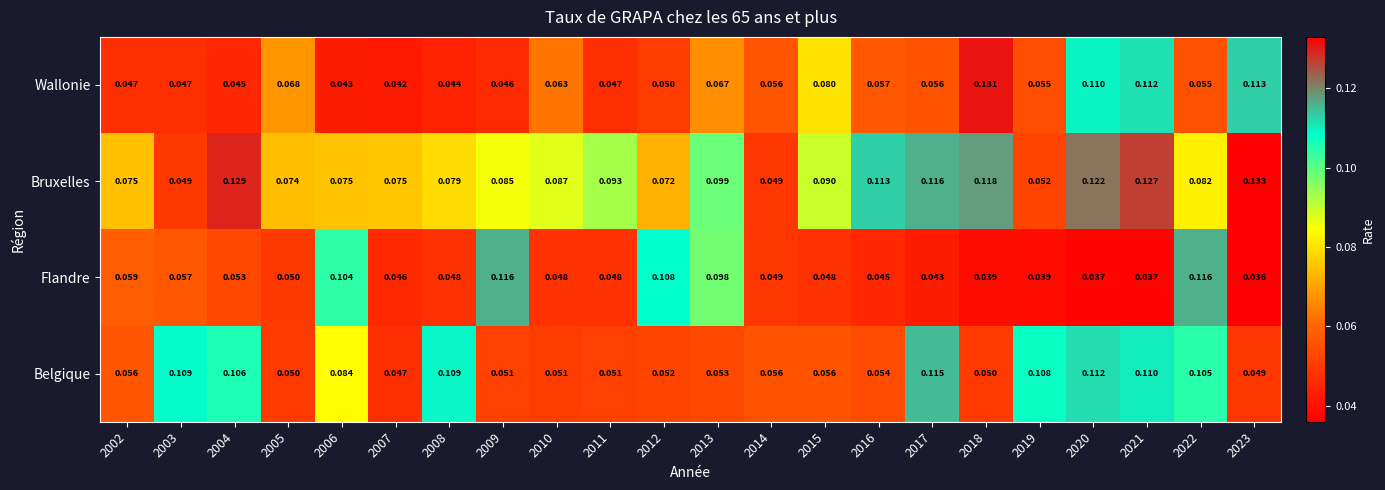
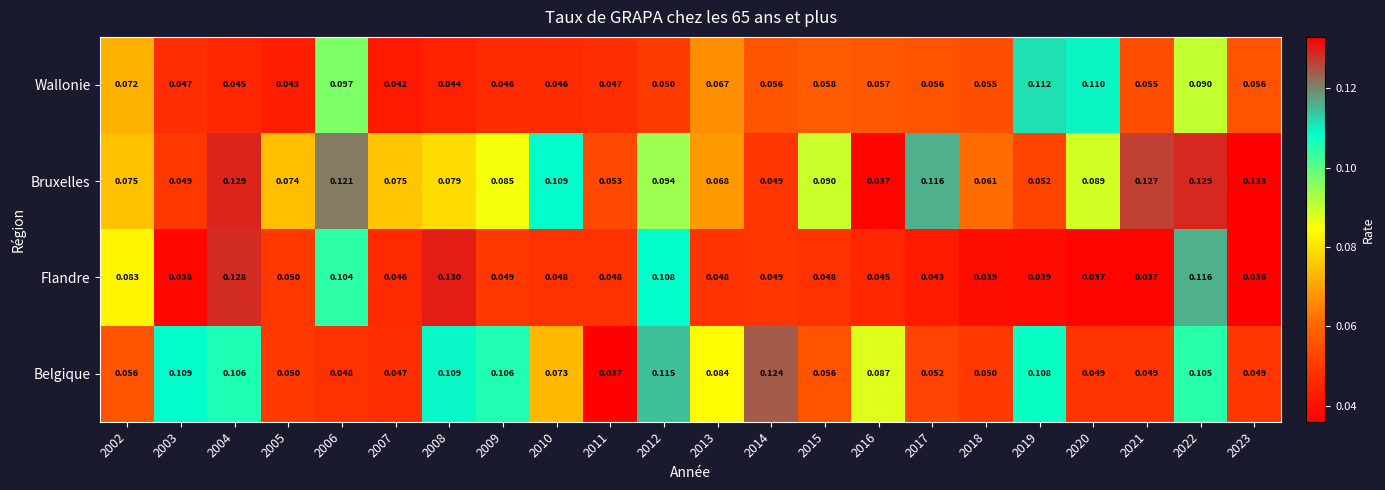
Wallonie, 2002: 0.047 -> 0.072
Wallonie, 2005: 0.068 -> 0.043
Wallonie, 2006: 0.043 -> 0.097
Wallonie, 2010: 0.063 -> 0.046
Wallonie, 2015: 0.080 -> 0.058
Wallonie, 2018: 0.131 -> 0.055
Wallonie, 2019: 0.055 -> 0.112
Wallonie, 2021: 0.112 -> 0.055
Wallonie, 2022: 0.055 -> 0.090
Wallonie, 2023: 0.113 -> 0.056
Bruxelles, 2006: 0.075 -> 0.121
Bruxelles, 2010: 0.087 -> 0.109
Bruxelles, 2011: 0.093 -> 0.053
Bruxelles, 2012: 0.072 -> 0.094
Bruxelles, 2013: 0.099 -> 0.068
Bruxelles, 2016: 0.113 -> 0.037
Bruxelles, 2018: 0.118 -> 0.061
Bruxelles, 2020: 0.122 -> 0.089
Bruxelles, 2022: 0.082 -> 0.129
Flandre, 2002: 0.059 -> 0.083
Flandre, 2003: 0.057 -> 0.038
Flandre, 2004: 0.053 -> 0.128
Flandre, 2008: 0.048 -> 0.130
Flandre, 2009: 0.116 -> 0.049
Flandre, 2013: 0.098 -> 0.048
Belgique, 2006: 0.084 -> 0.048
Belgique, 2009: 0.051 -> 0.106
Belgique, 2010: 0.051 -> 0.073
Belgique, 2011: 0.051 -> 0.037
Belgique, 2012: 0.052 -> 0.115
Belgique, 2013: 0.053 -> 0.084
Belgique, 2014: 0.056 -> 0.124
Belgique, 2016: 0.054 -> 0.087
Belgique, 2017: 0.115 -> 0.052
Belgique, 2020: 0.112 -> 0.049
Belgique, 2021: 0.110 -> 0.049
